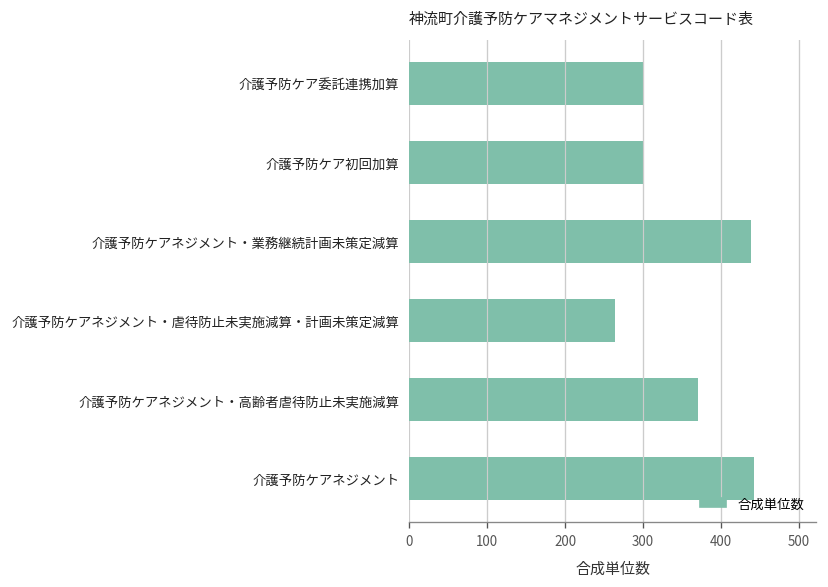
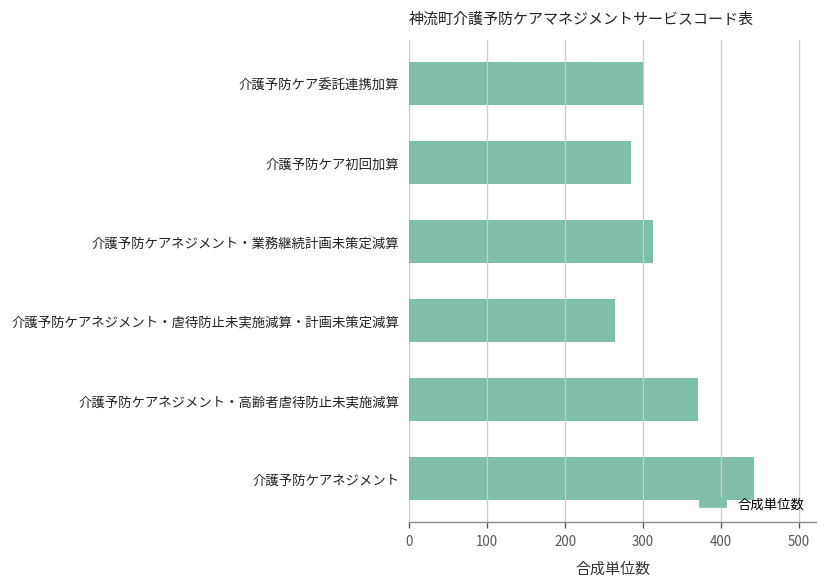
介護予防ケア初回加算: 300 -> 290
介護予防ケアネジメント・業務継続計画未策定減算: 440 -> 310
